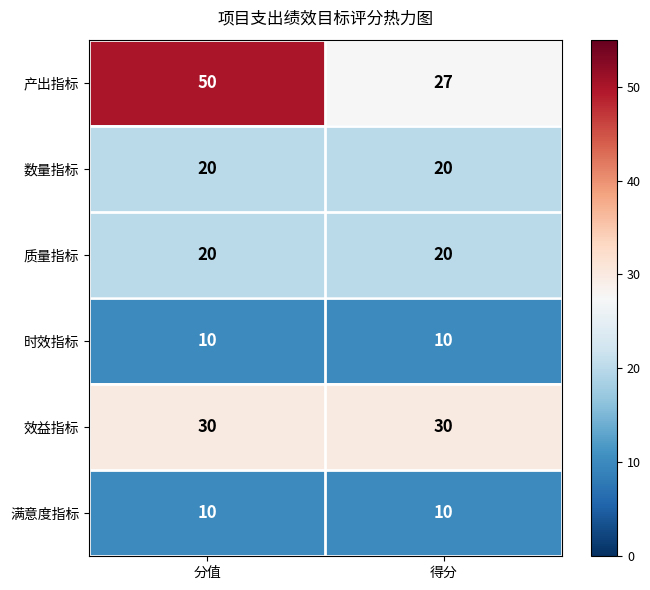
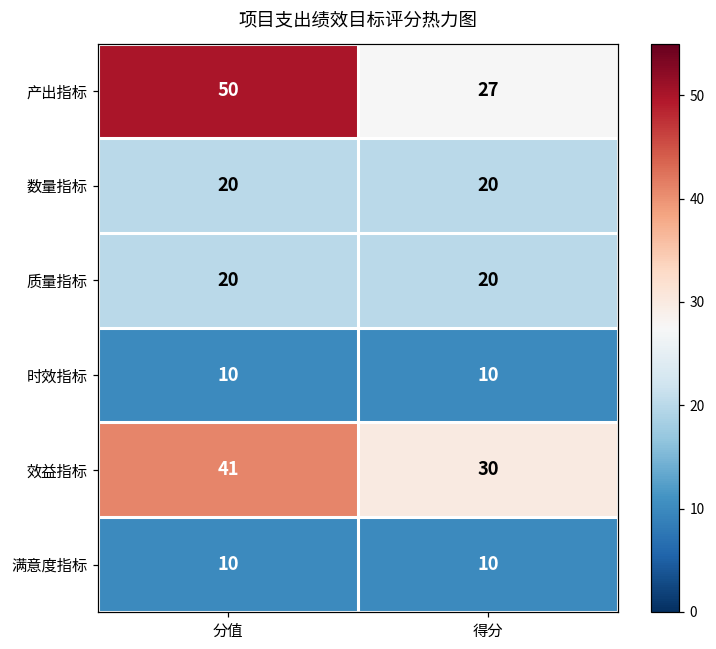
效益指标, 分值: 30 -> 41
